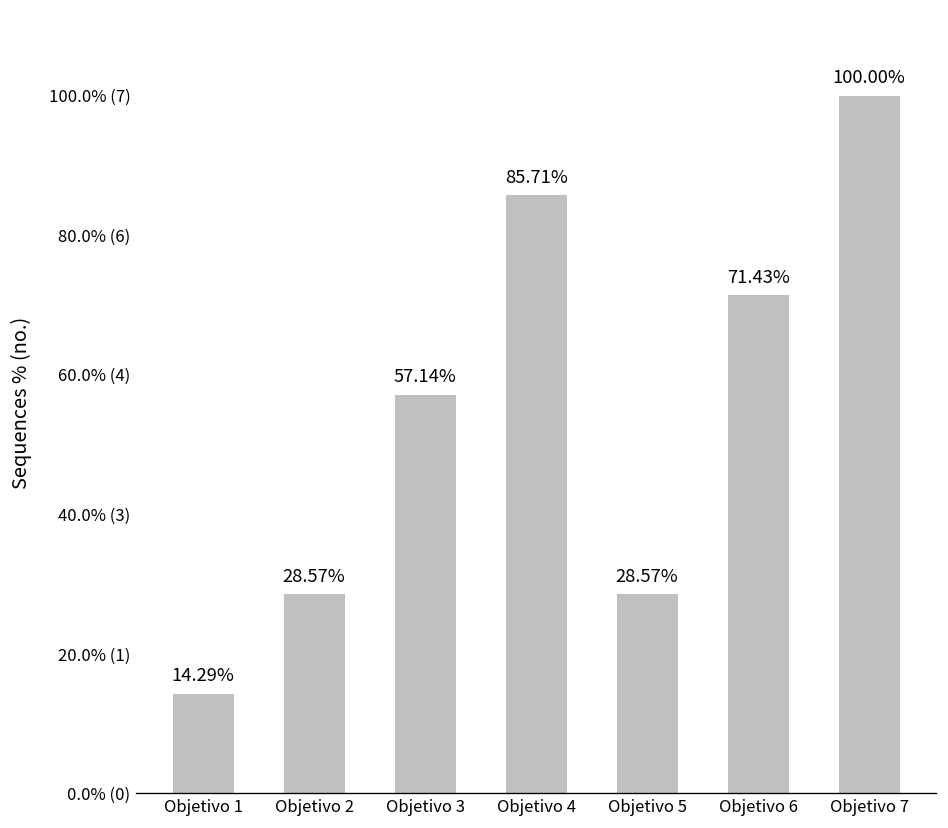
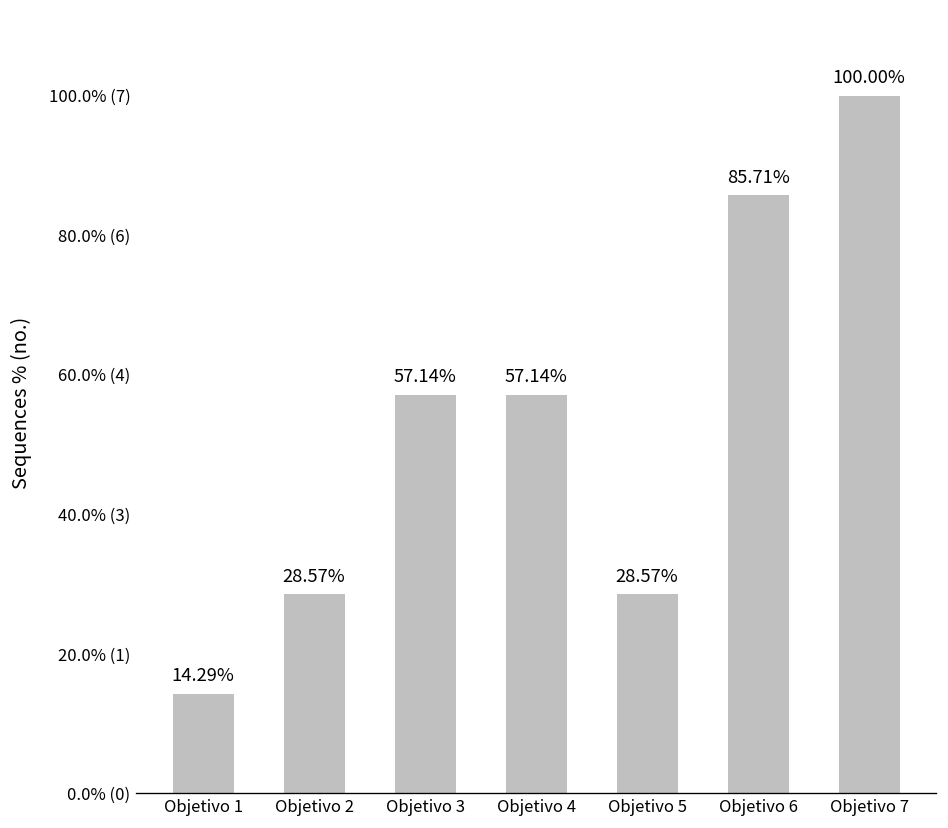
Objetivo 4: 85.71% -> 57.14%
Objetivo 6: 71.43% -> 85.71%
